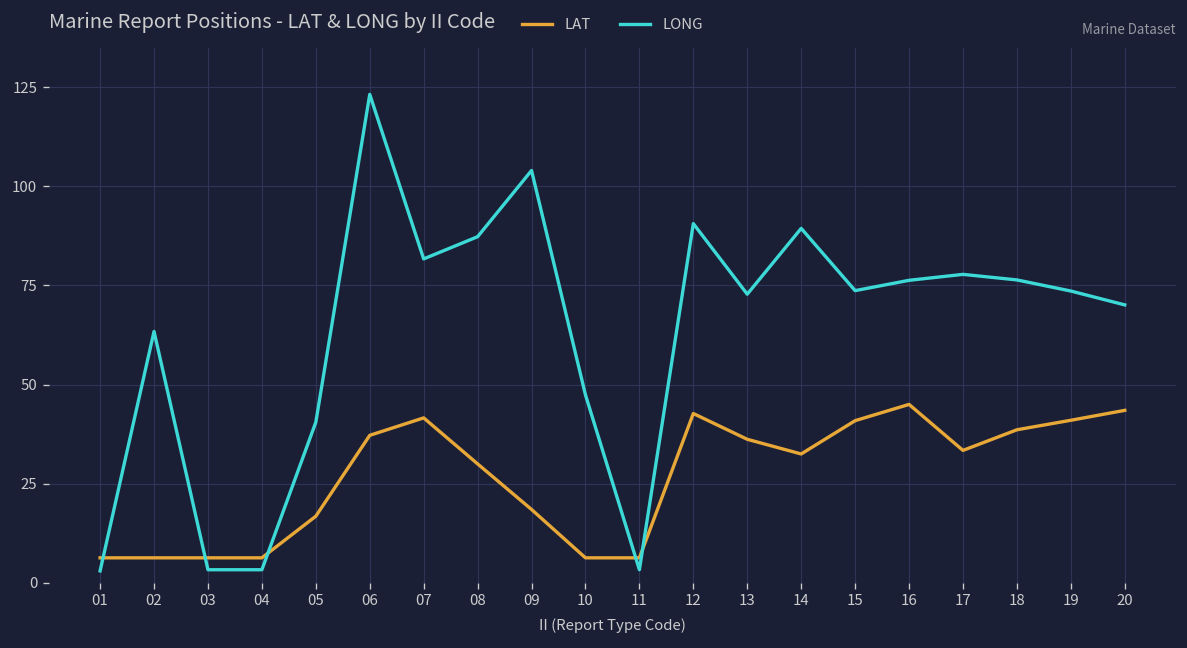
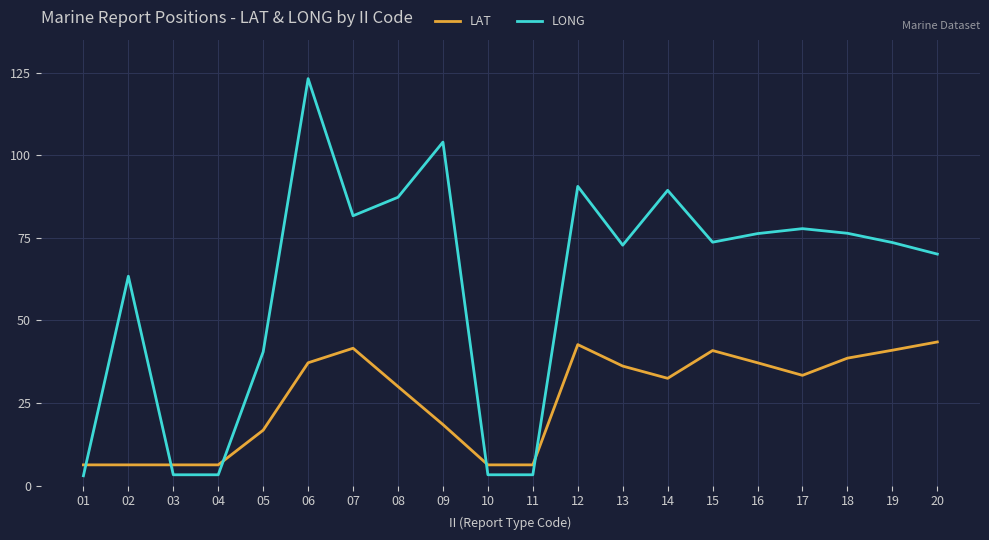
LONG, 10: 47 -> 3
LAT, 16: 45 -> 37
